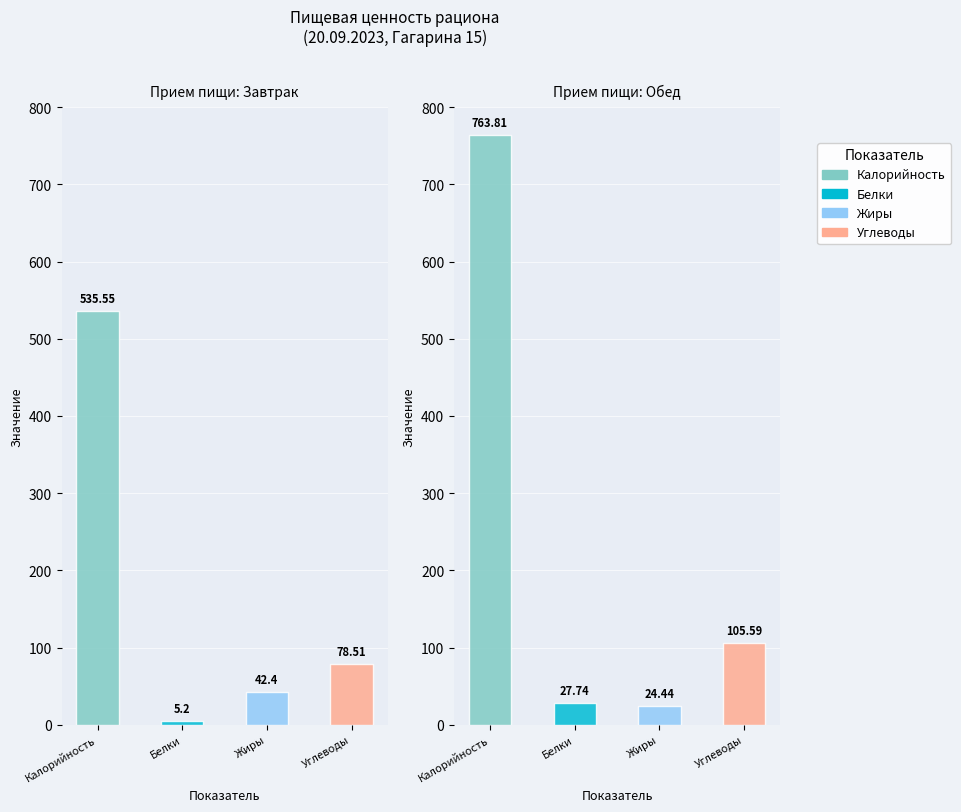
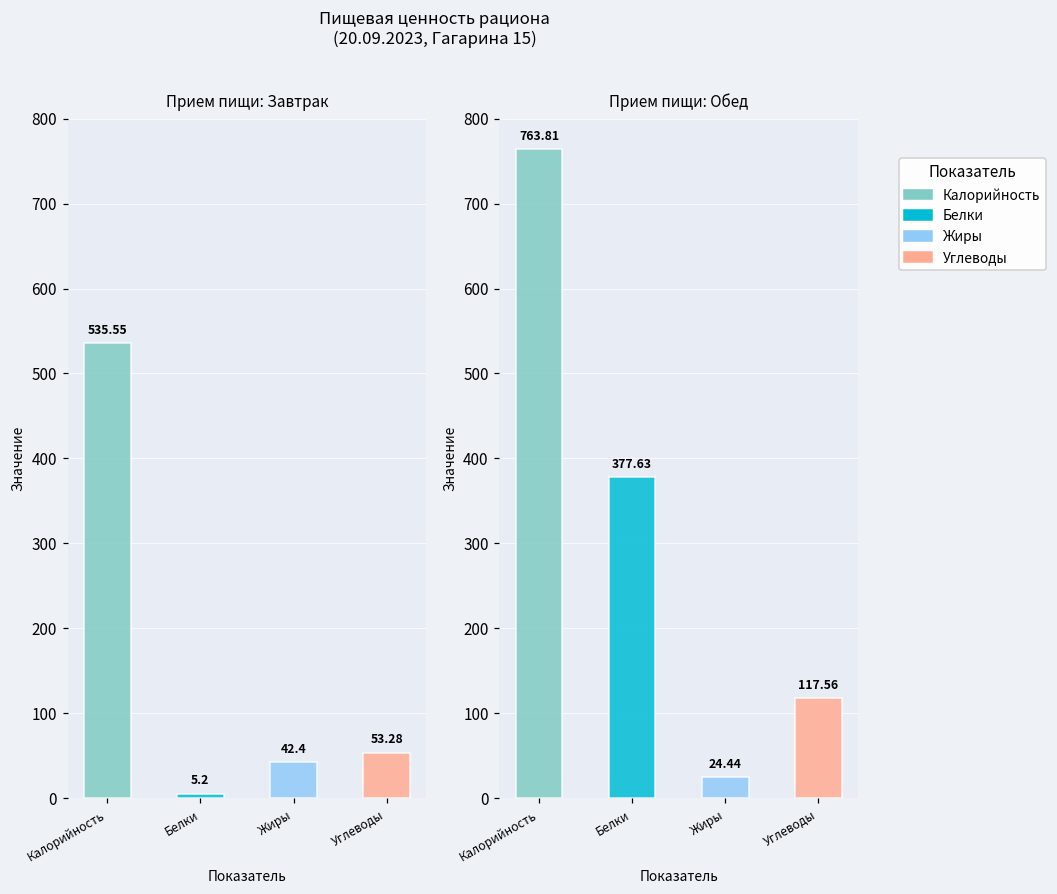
Прием пищи: Завтрак, Углеводы: 78.51 -> 53.28
Прием пищи: Обед, Белки: 27.74 -> 377.63
Прием пищи: Обед, Углеводы: 105.59 -> 117.56
